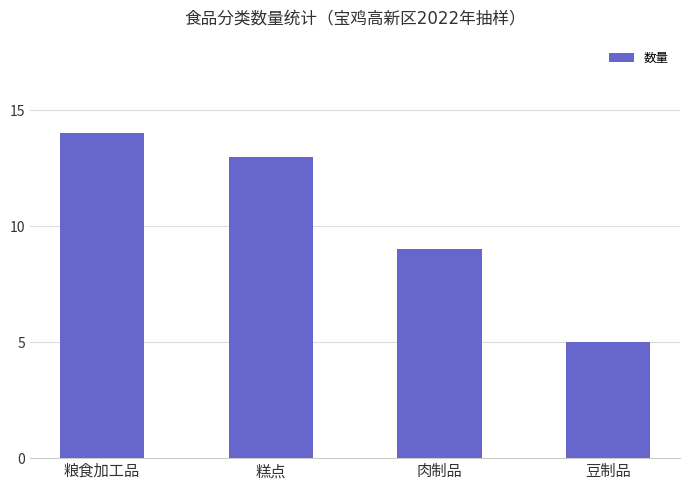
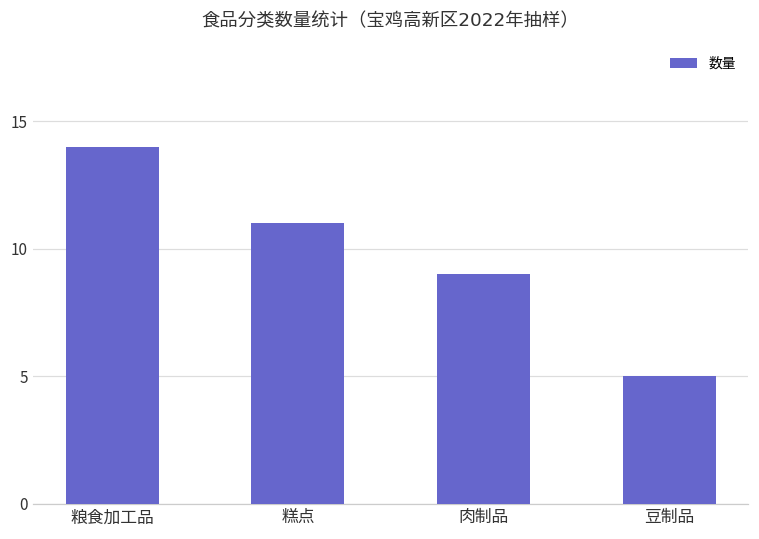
糕点: 13 -> 11
